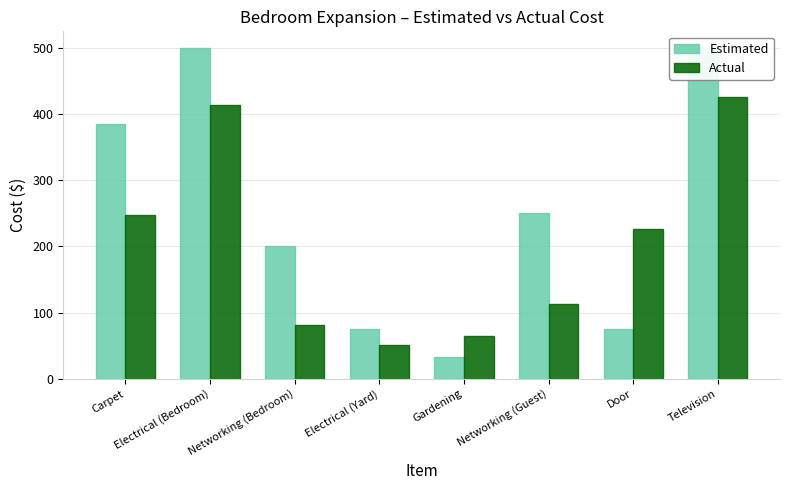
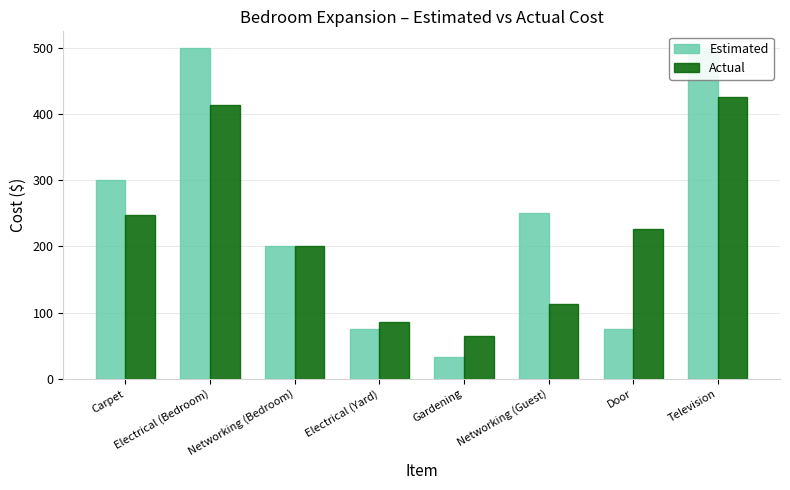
Estimated, Carpet: 390 -> 300
Actual, Networking (Bedroom): 80 -> 200
Actual, Electrical (Yard): 50 -> 90
